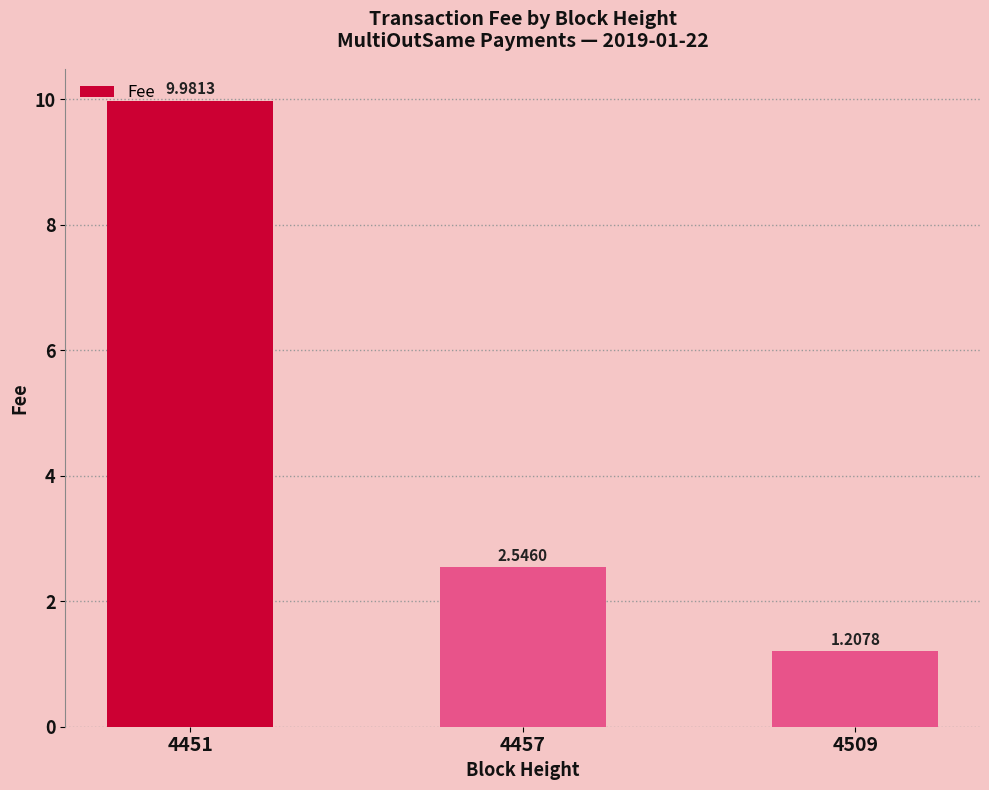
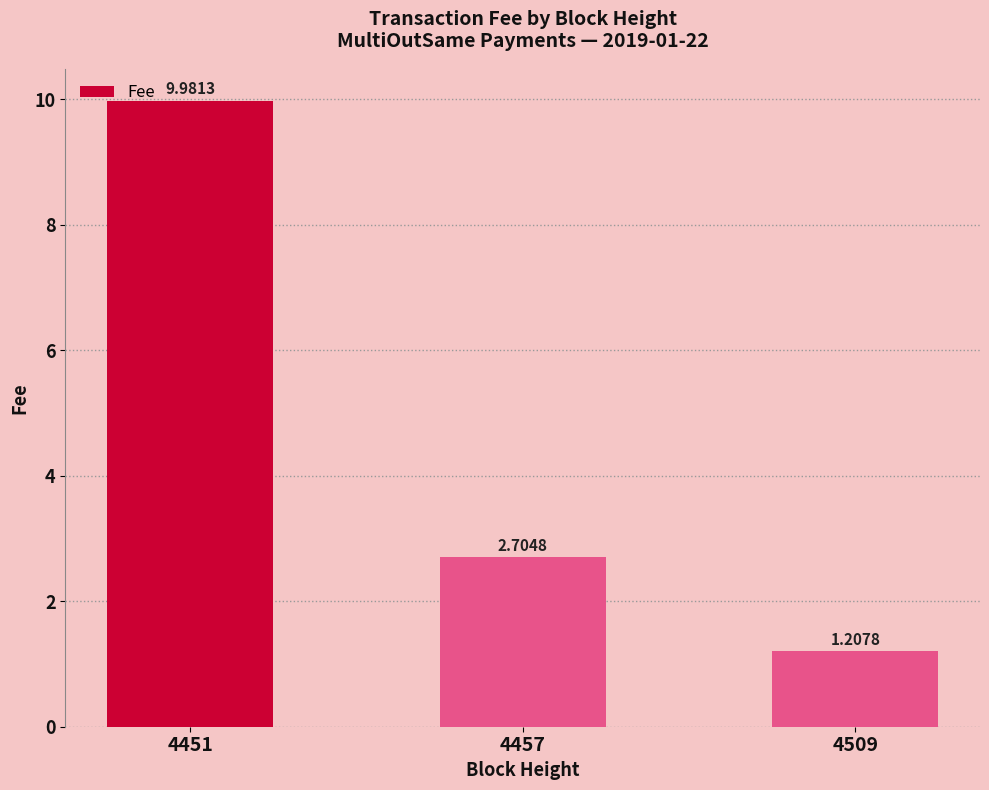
4457: 2.5460 -> 2.7048
